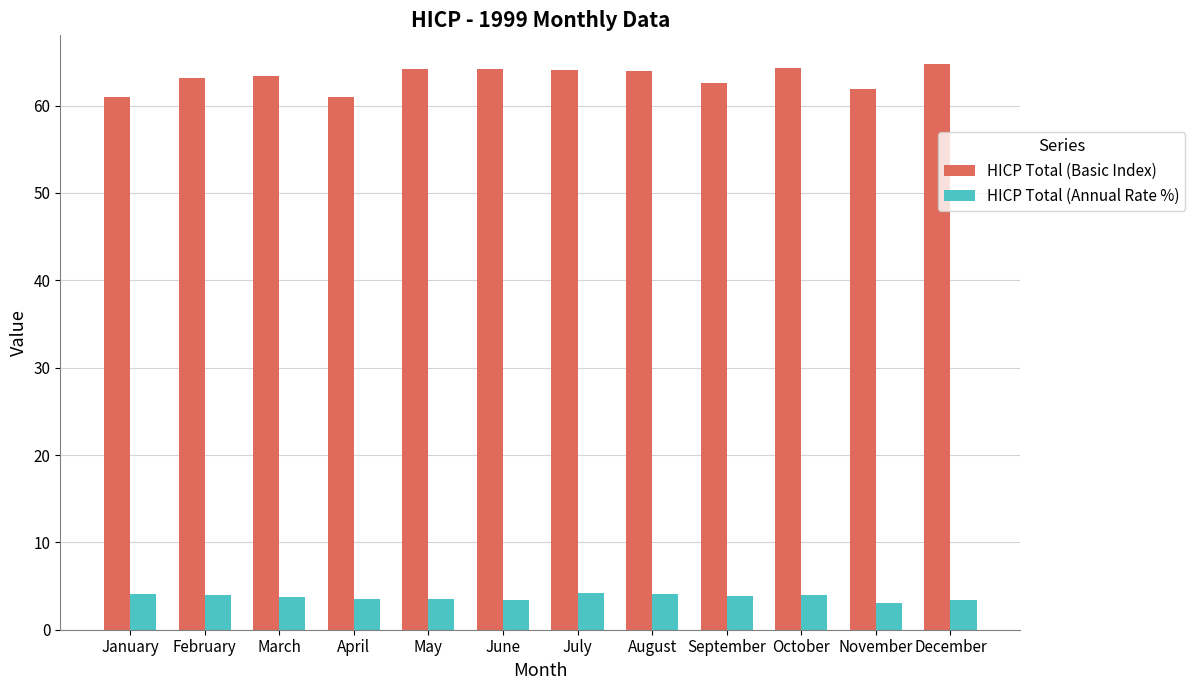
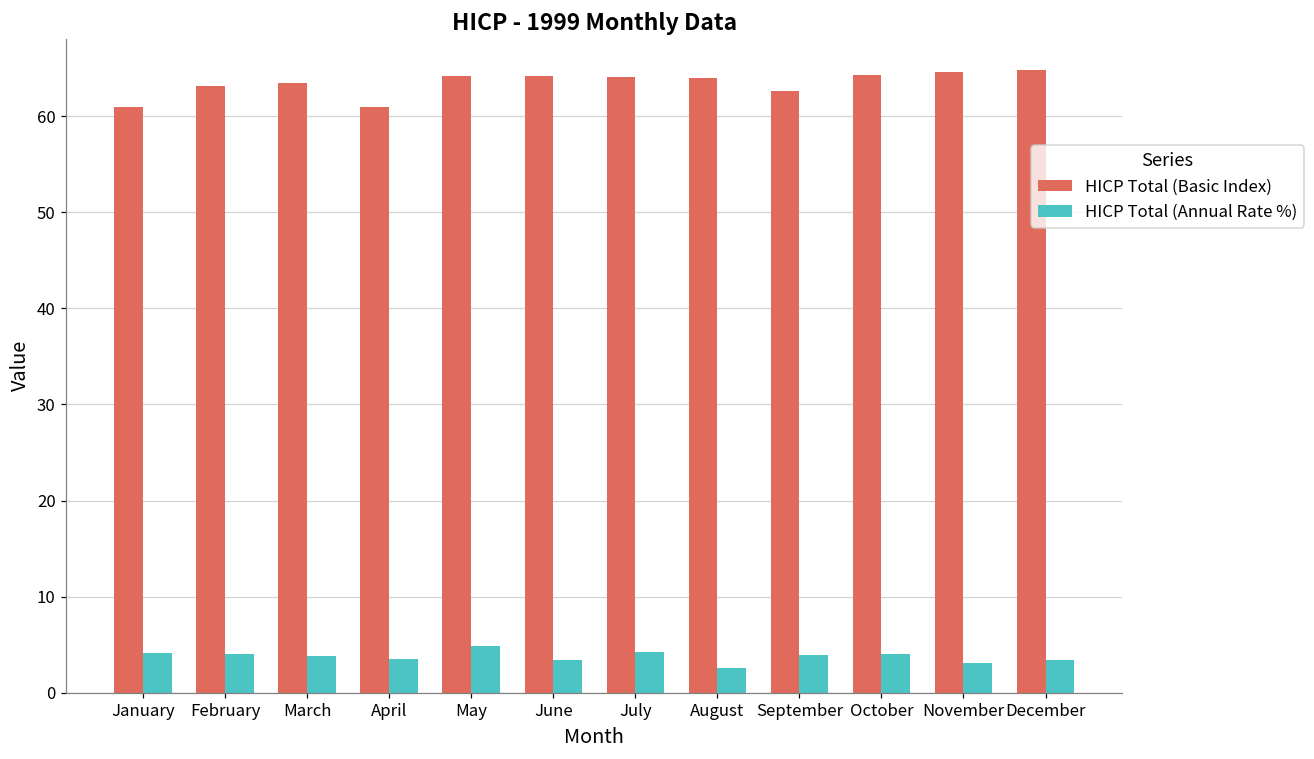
HICP Total (Annual Rate %), May: 4 -> 5
HICP Total (Annual Rate %), August: 4 -> 3
HICP Total (Basic Index), November: 62 -> 65
